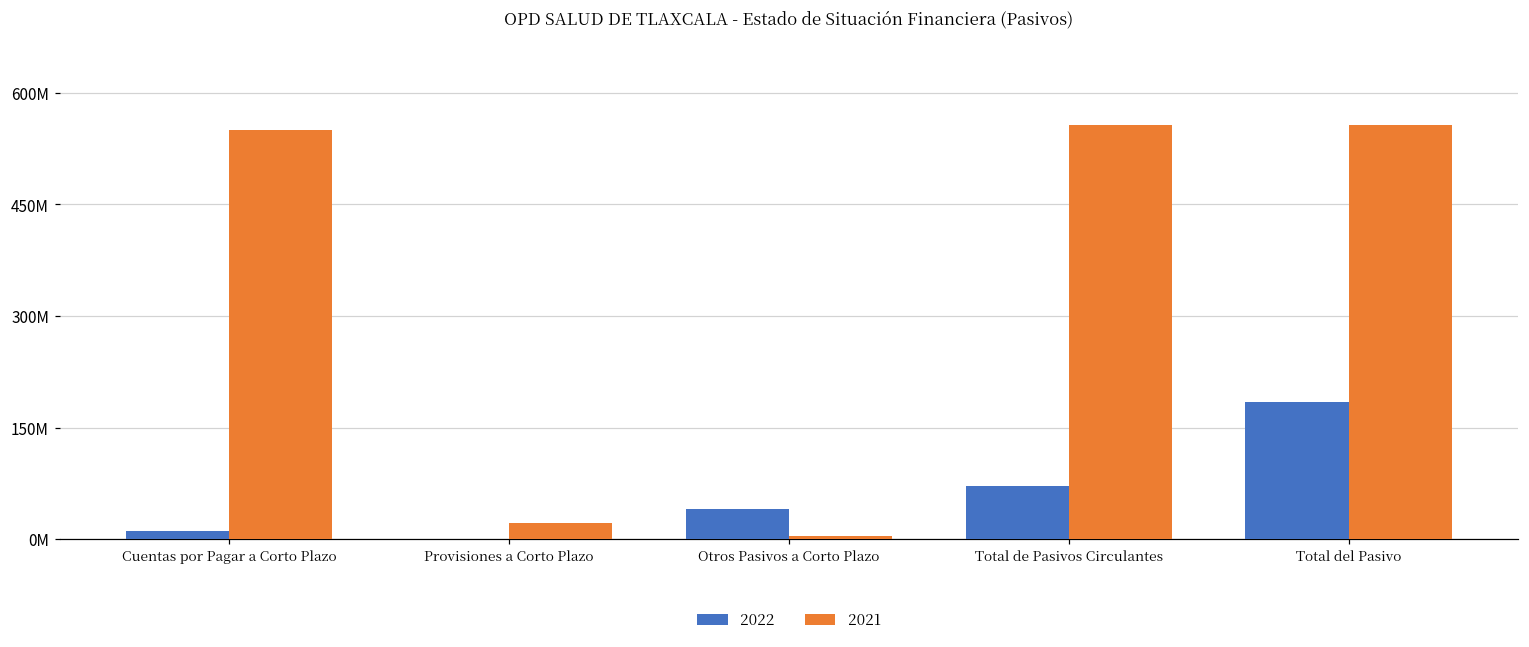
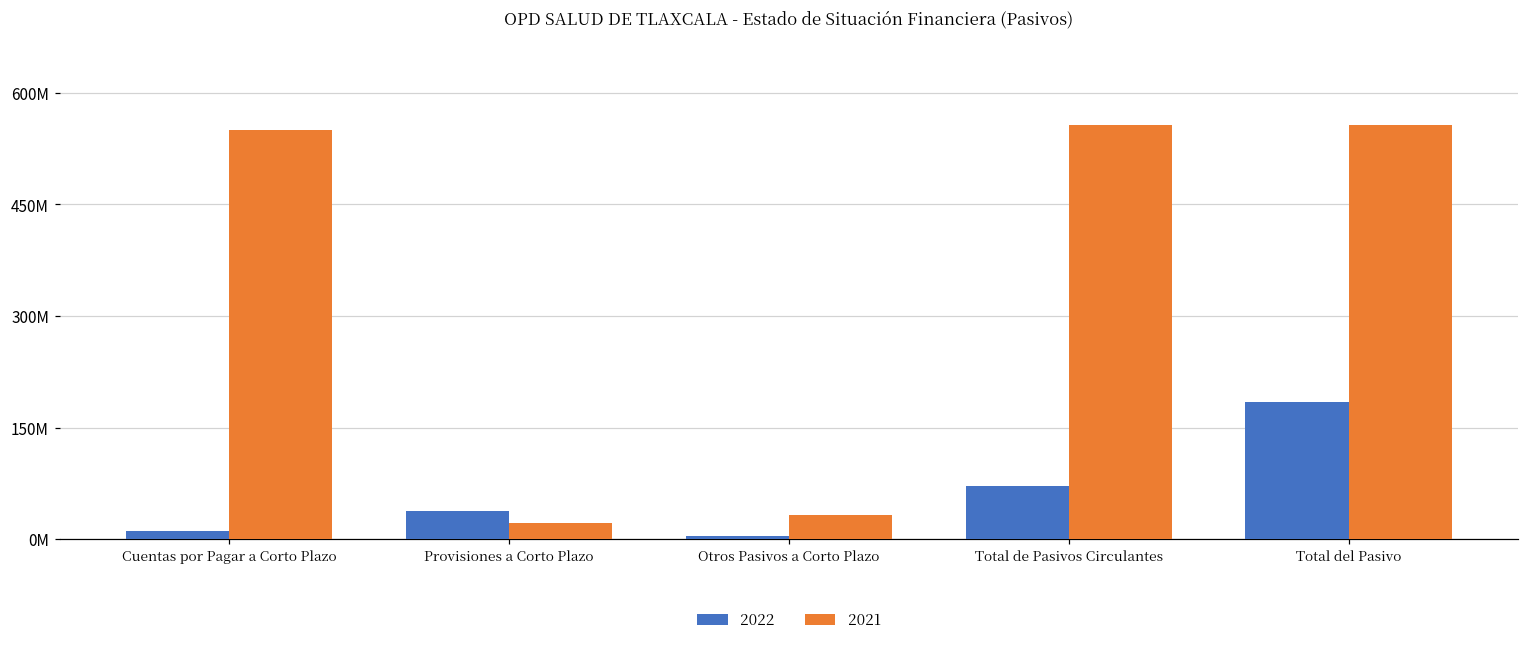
2022, Provisiones a Corto Plazo: 0 -> 40000000
2022, Otros Pasivos a Corto Plazo: 40000000 -> 0
2021, Otros Pasivos a Corto Plazo: 0 -> 30000000
